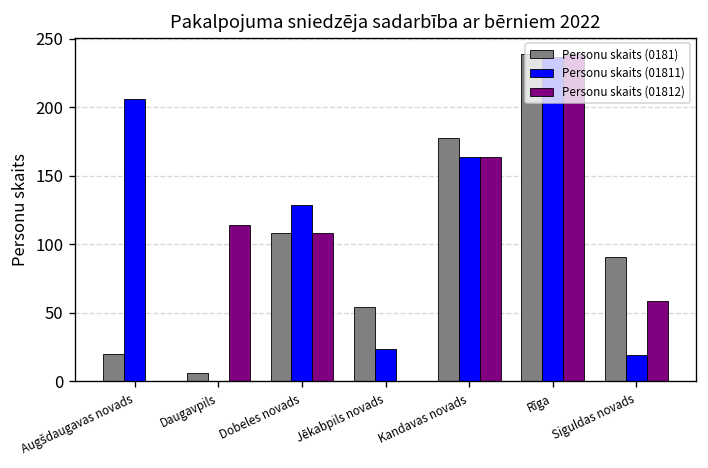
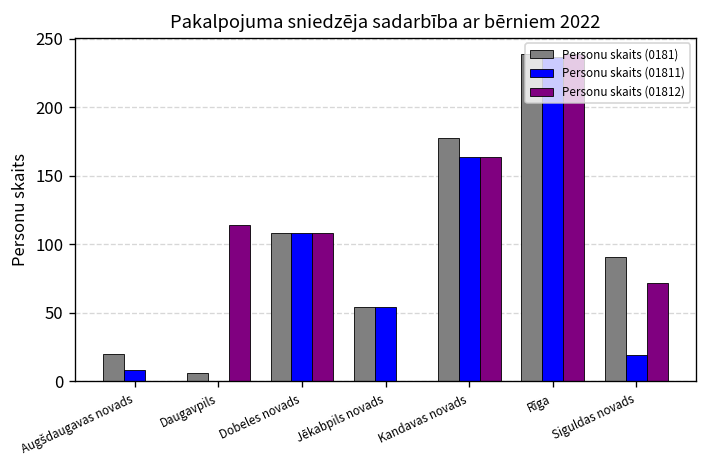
Personu skaits (01811), Augšdaugavas novads: 206 -> 8
Personu skaits (01811), Dobeles novads: 129 -> 108
Personu skaits (01811), Jēkabpils novads: 24 -> 54
Personu skaits (01812), Siguldas novads: 59 -> 72
